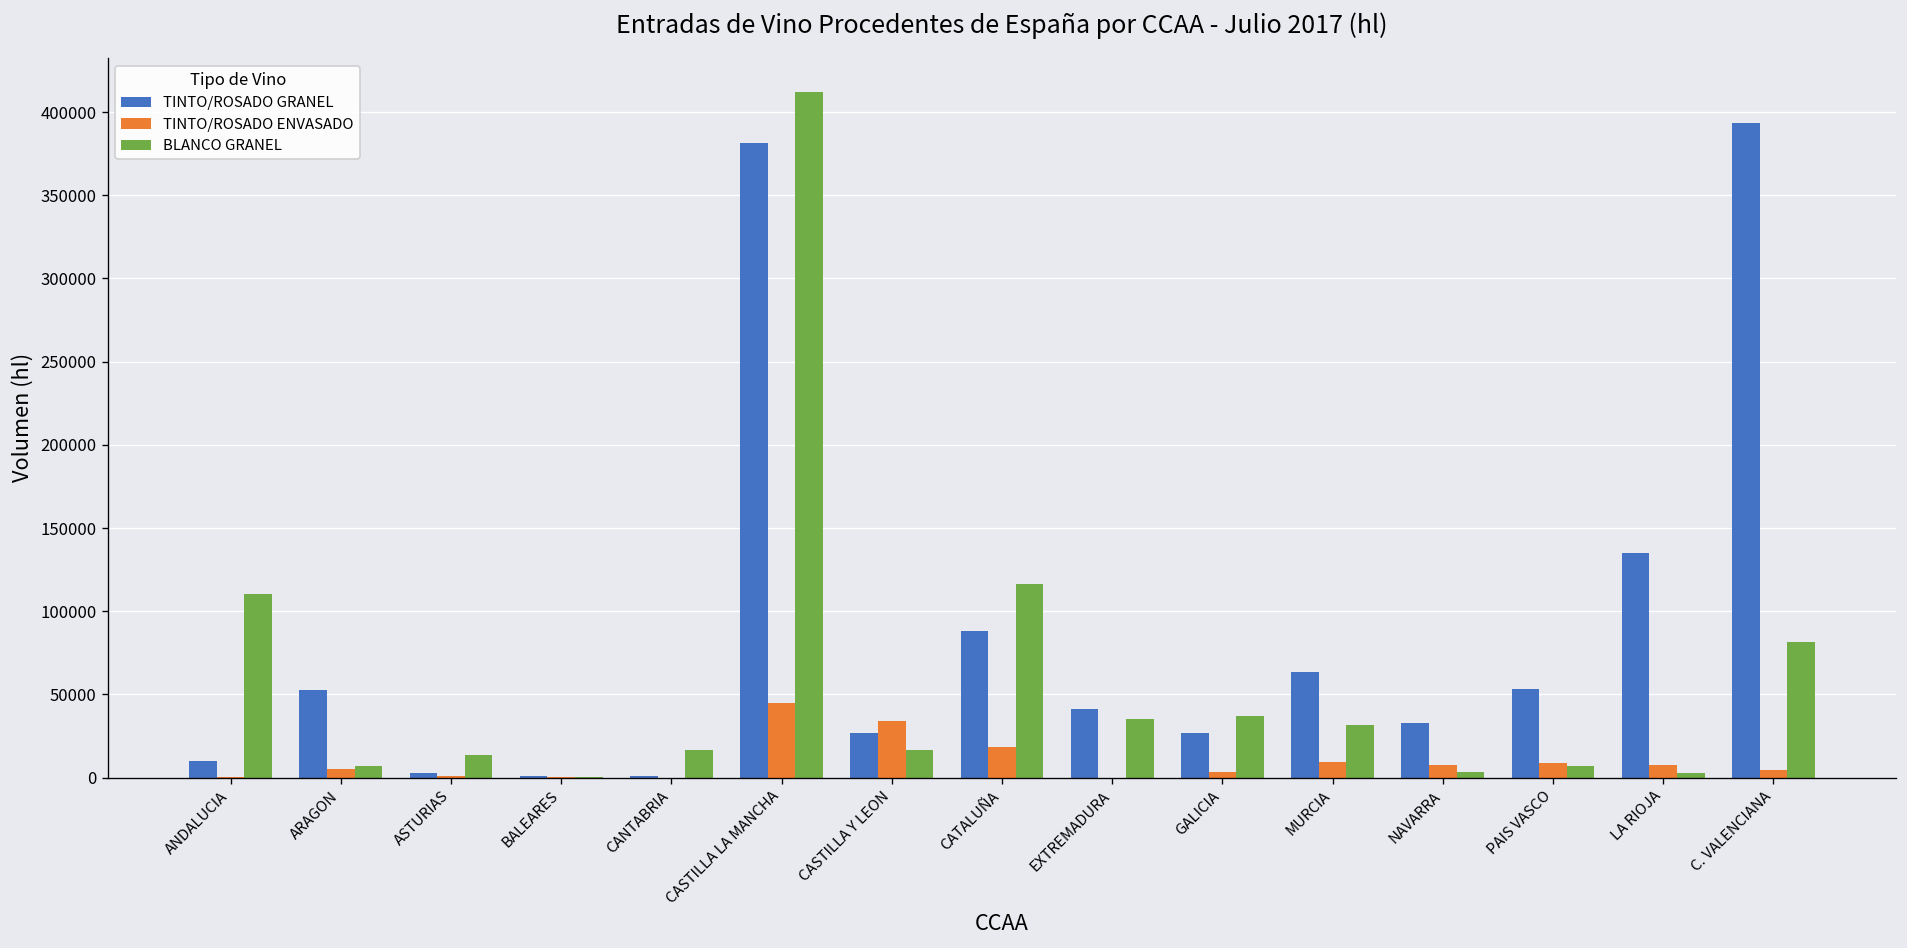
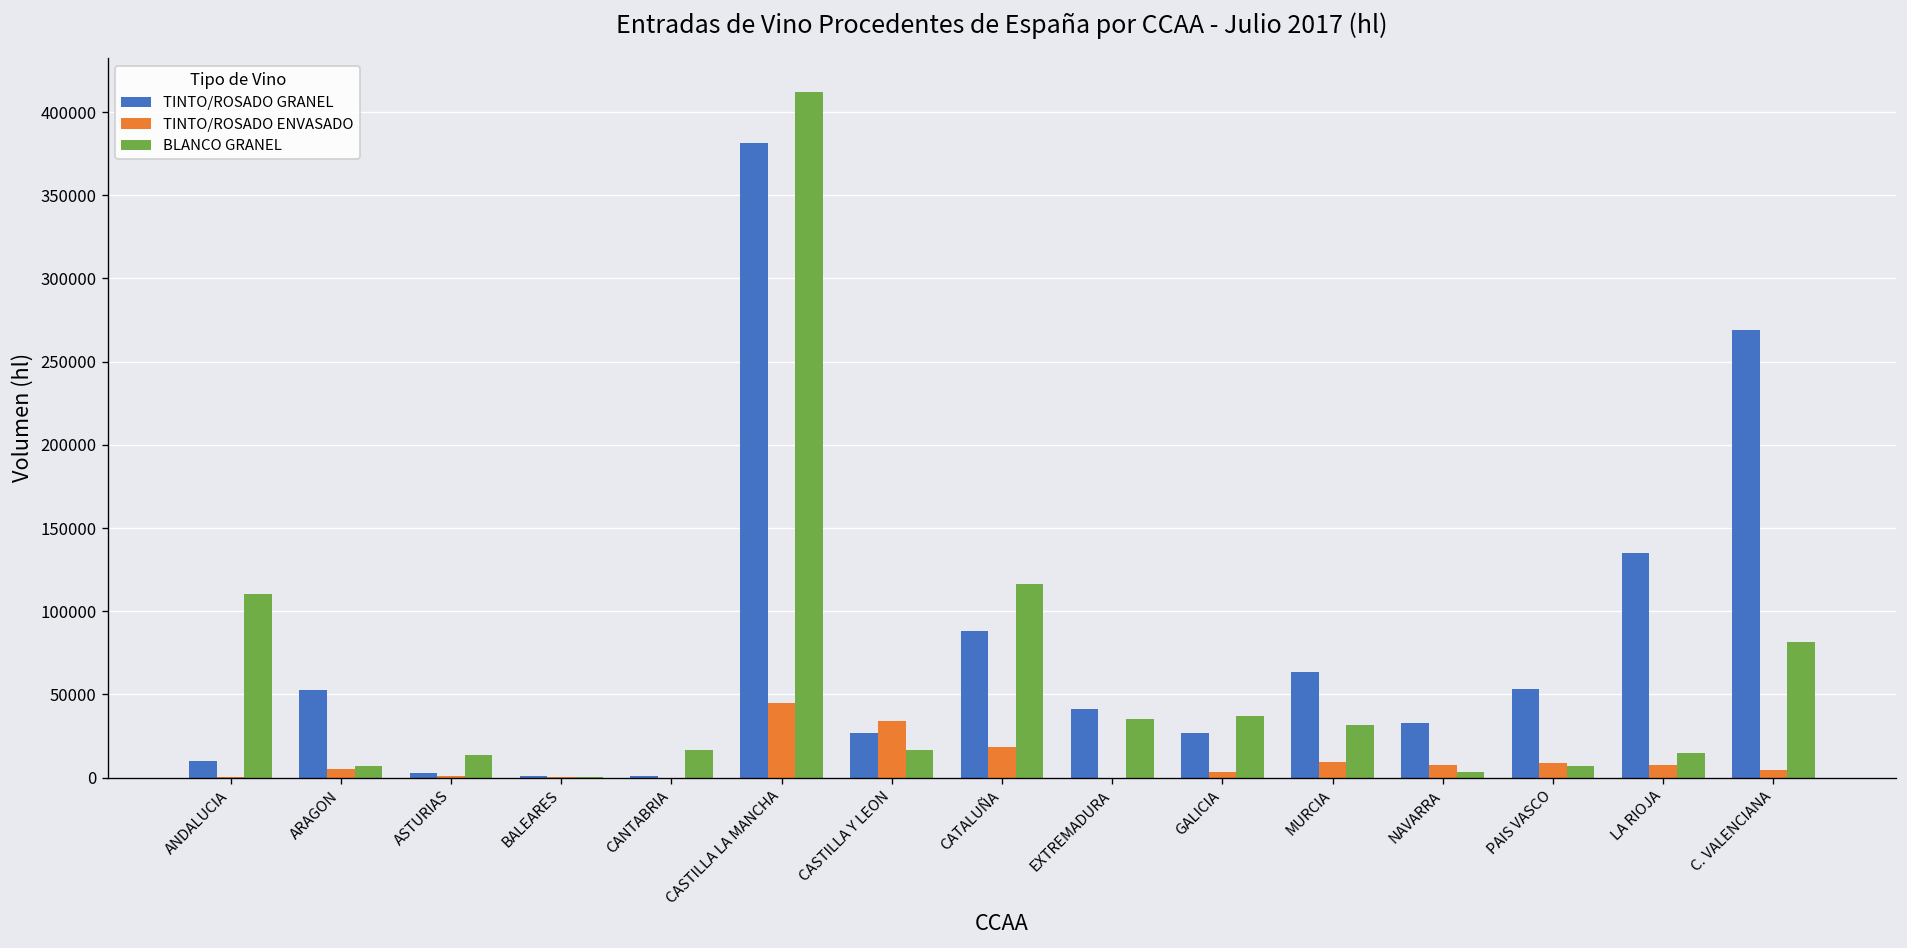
BLANCO GRANEL, LA RIOJA: 3000 -> 15000
TINTO/ROSADO GRANEL, C. VALENCIANA: 393000 -> 269000
